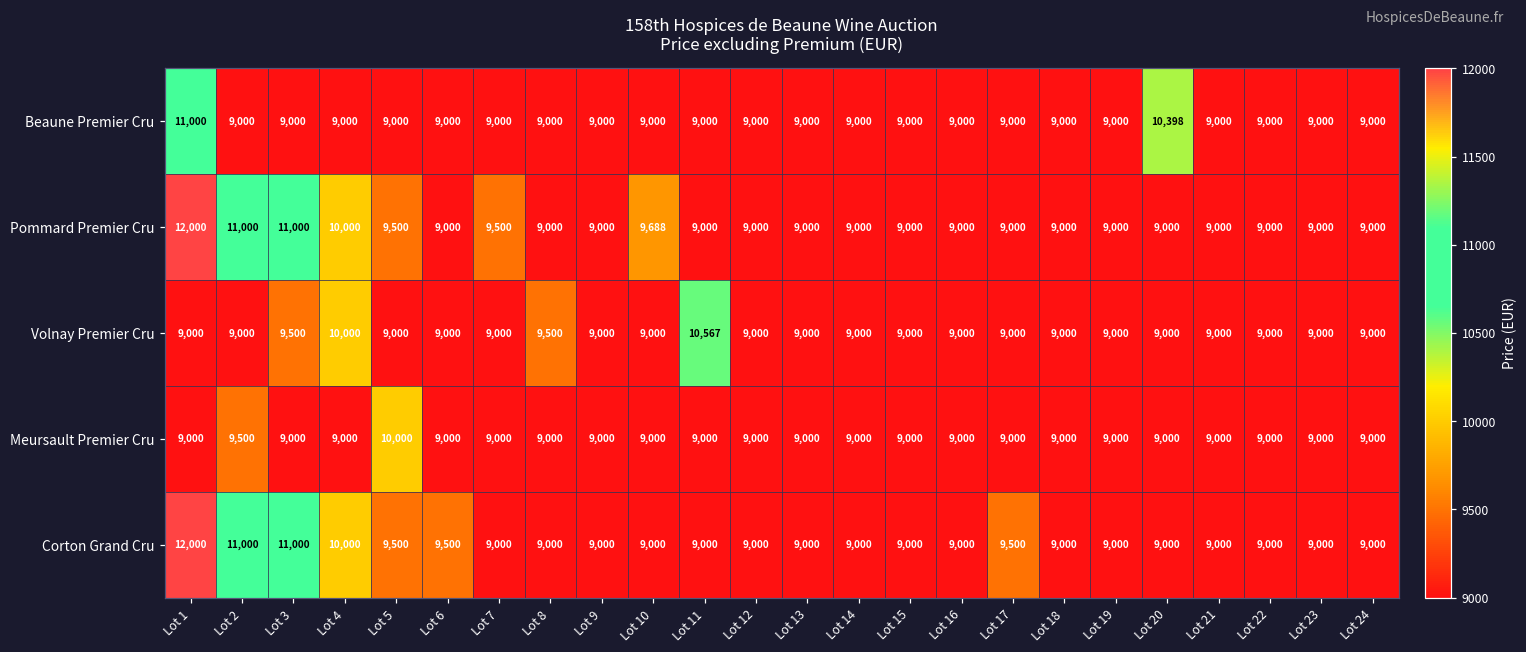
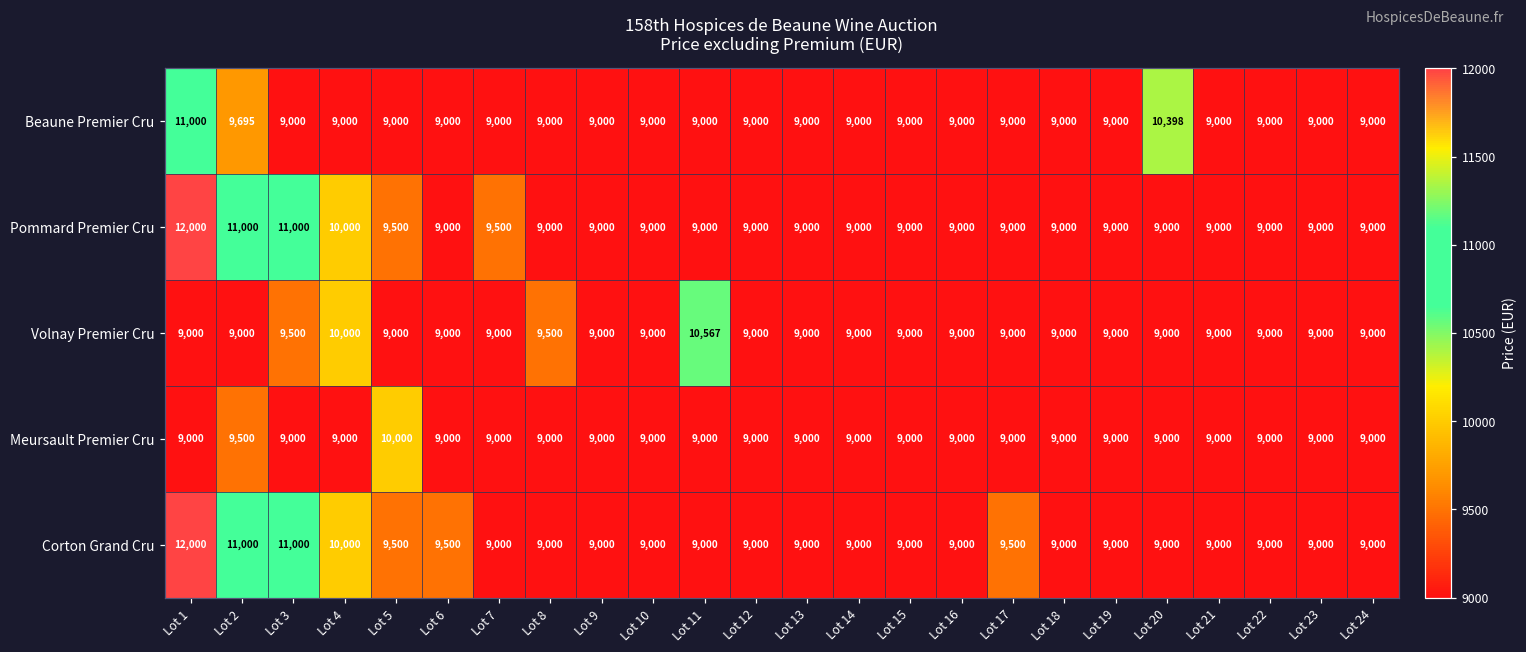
Beaune Premier Cru, Lot 2: 9,000 -> 9,695
Pommard Premier Cru, Lot 10: 9,688 -> 9,000
